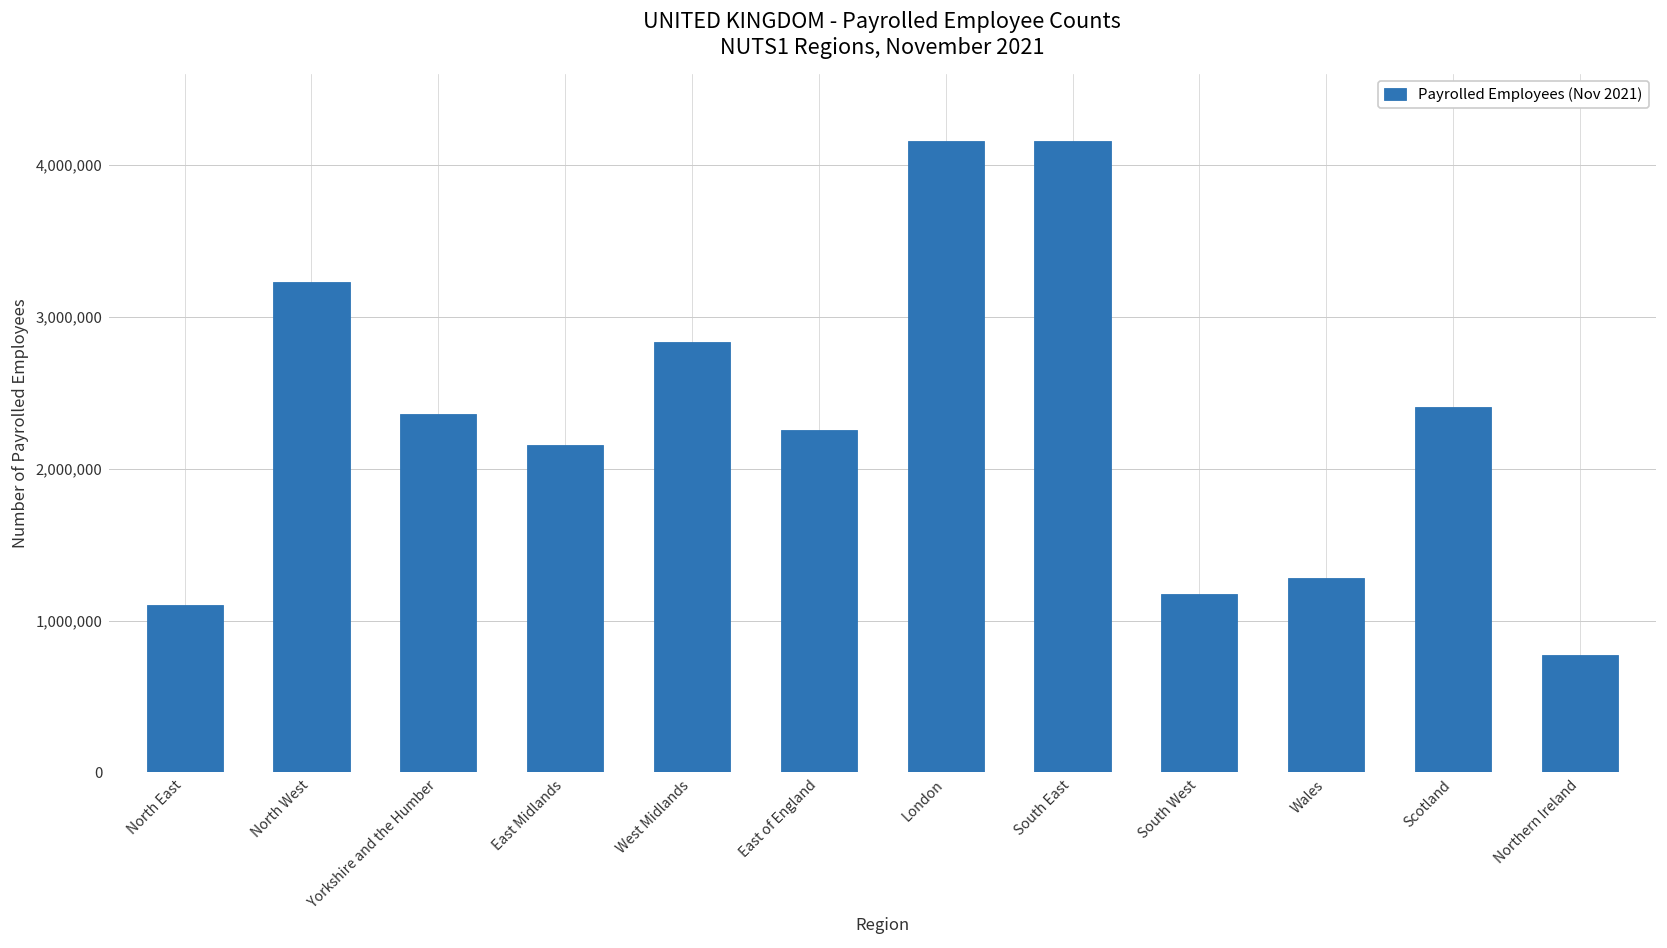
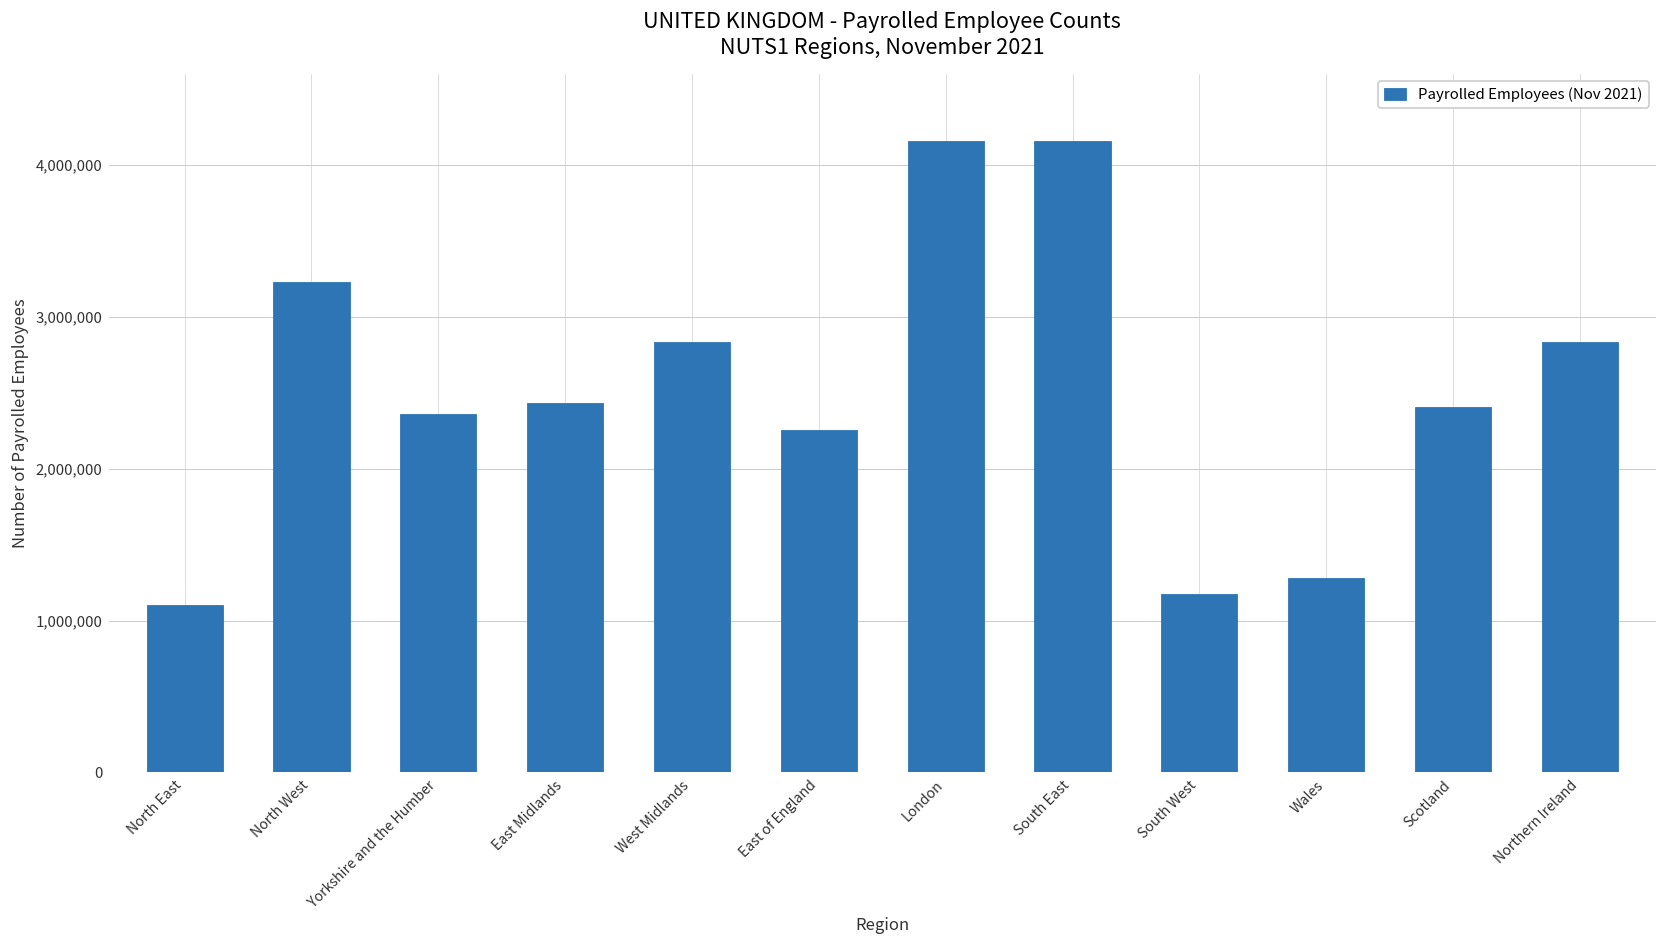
East Midlands: 2,160,000 -> 2,430,000
Northern Ireland: 770,000 -> 2,840,000
